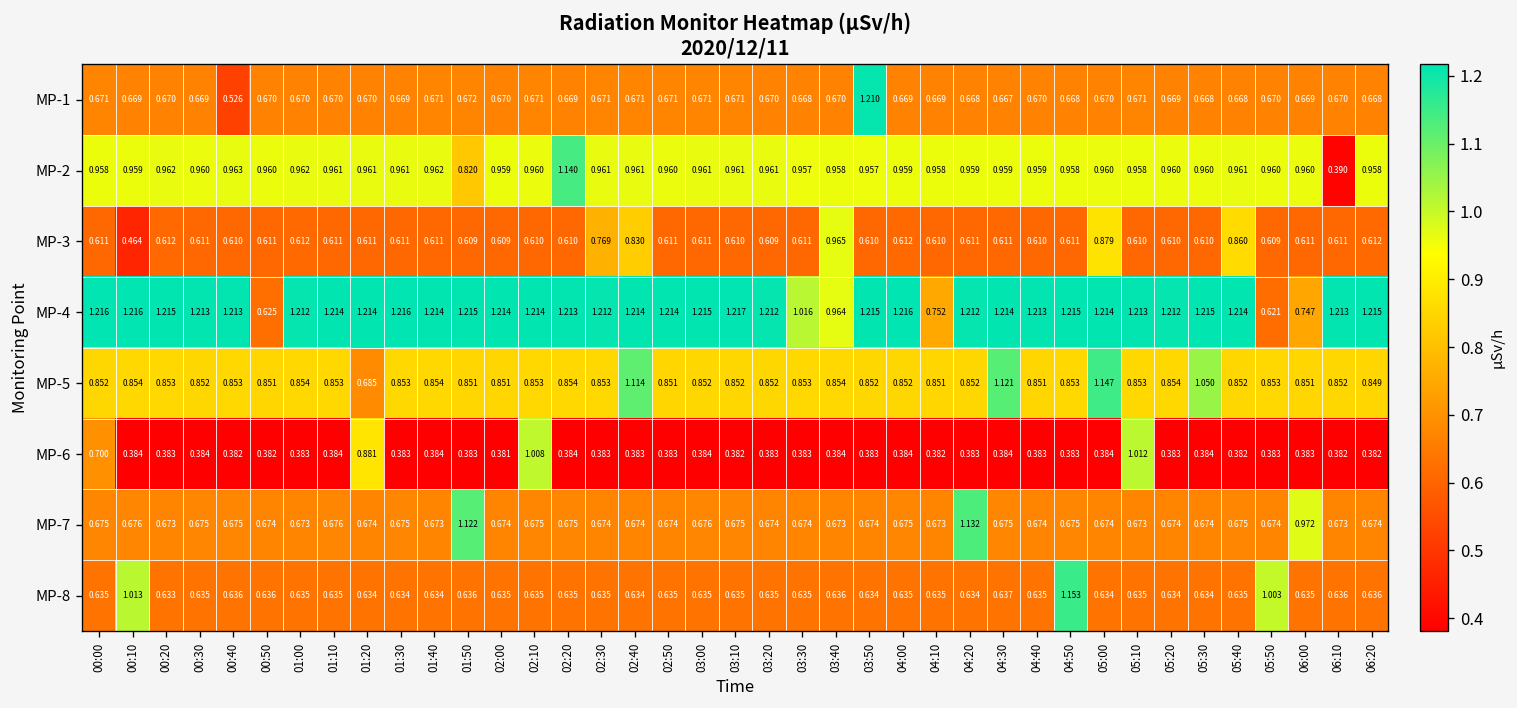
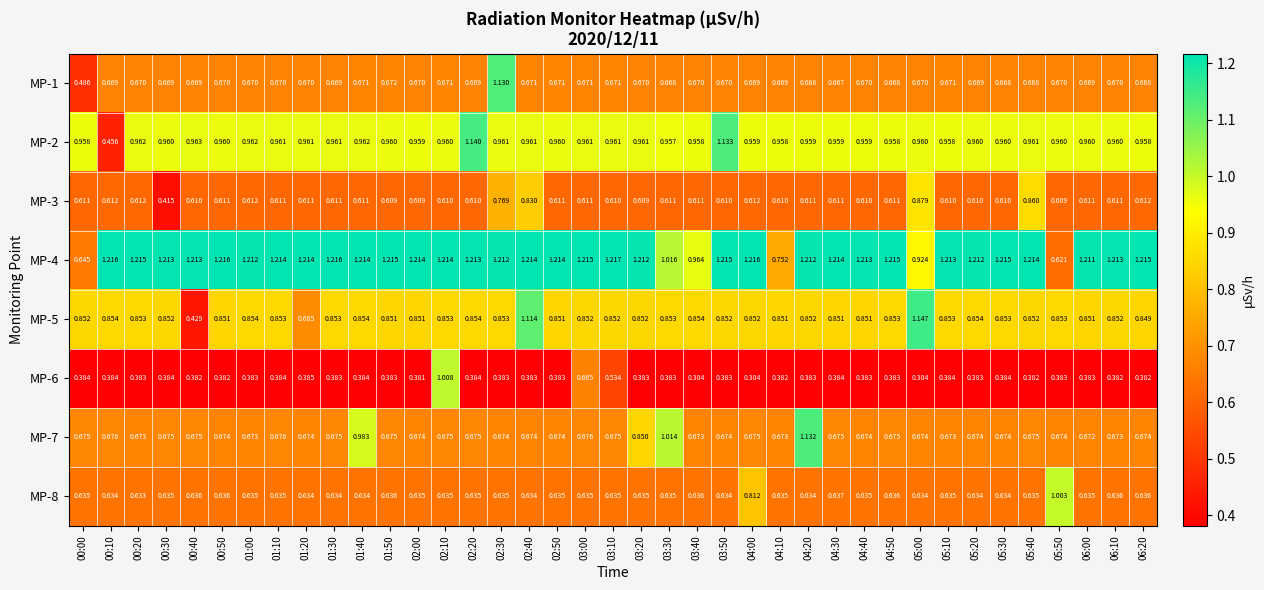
MP-1, 00:00: 0.671 -> 0.486
MP-1, 00:40: 0.526 -> 0.669
MP-1, 02:30: 0.671 -> 1.130
MP-1, 03:50: 1.210 -> 0.670
MP-2, 00:10: 0.959 -> 0.456
MP-2, 01:50: 0.820 -> 0.960
MP-2, 03:50: 0.957 -> 1.133
MP-2, 06:10: 0.390 -> 0.960
MP-3, 00:10: 0.464 -> 0.612
MP-3, 00:30: 0.611 -> 0.415
MP-3, 03:40: 0.965 -> 0.611
MP-4, 00:00: 1.216 -> 0.645
MP-4, 00:50: 0.625 -> 1.216
MP-4, 05:00: 1.214 -> 0.924
MP-4, 06:00: 0.747 -> 1.211
MP-5, 00:40: 0.853 -> 0.429
MP-5, 04:30: 1.121 -> 0.851
MP-5, 05:30: 1.050 -> 0.853
MP-6, 00:00: 0.700 -> 0.384
MP-6, 01:20: 0.881 -> 0.385
MP-6, 03:00: 0.384 -> 0.665
MP-6, 03:10: 0.382 -> 0.534
MP-6, 05:10: 1.012 -> 0.384
MP-7, 01:40: 0.673 -> 0.983
MP-7, 01:50: 1.122 -> 0.675
MP-7, 03:20: 0.674 -> 0.850
MP-7, 03:30: 0.674 -> 1.014
MP-7, 06:00: 0.972 -> 0.672
MP-8, 00:10: 1.013 -> 0.634
MP-8, 04:00: 0.635 -> 0.812
MP-8, 04:50: 1.153 -> 0.636
